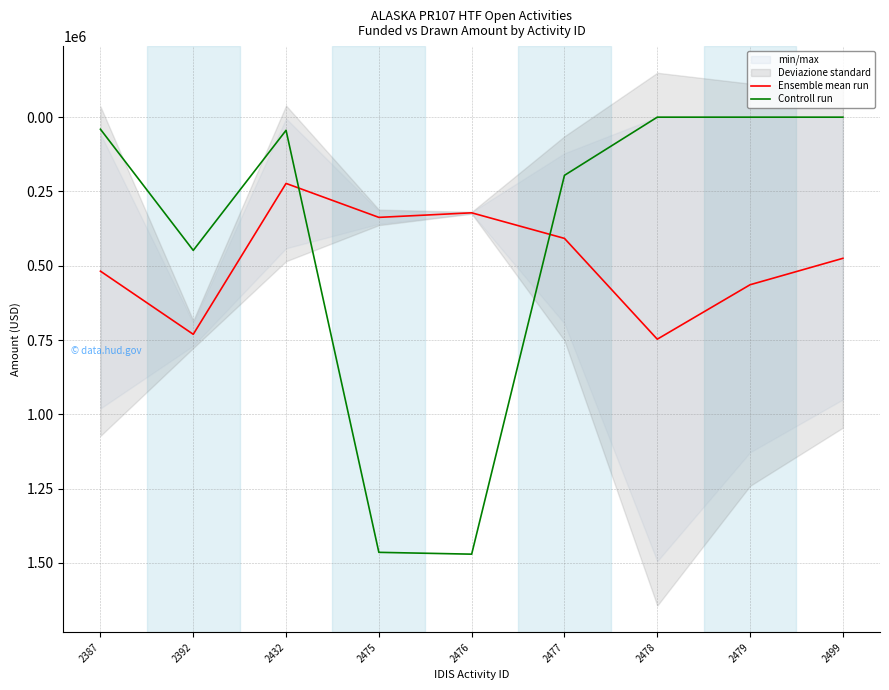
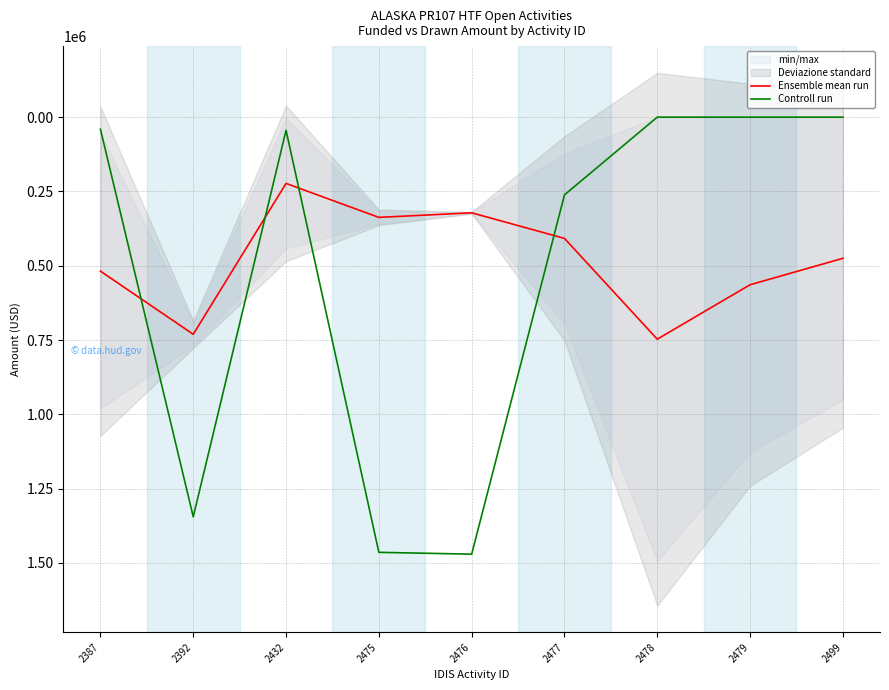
Controll run, 2392: 450000 -> 1340000
Controll run, 2477: 200000 -> 260000
